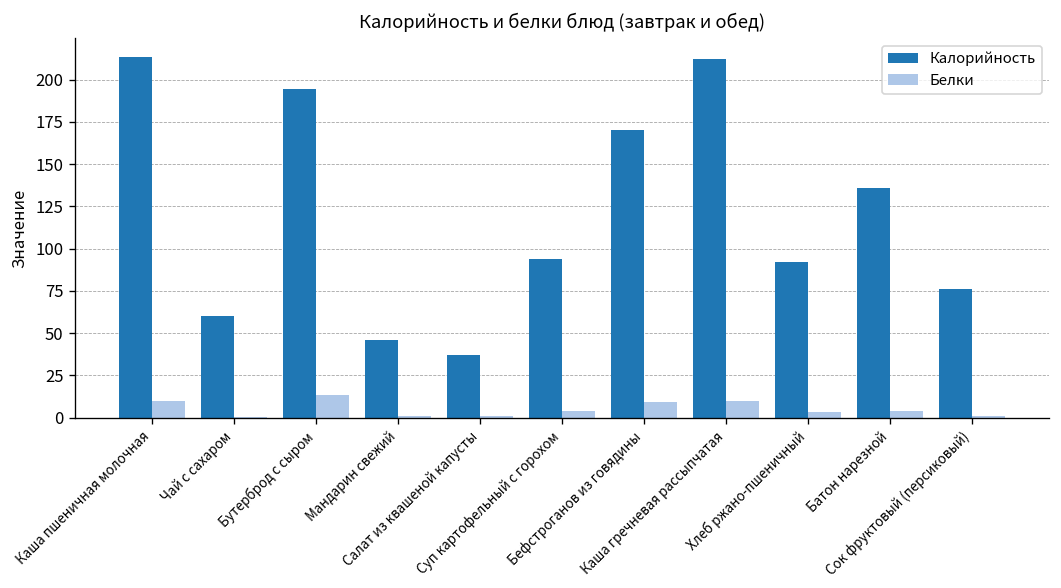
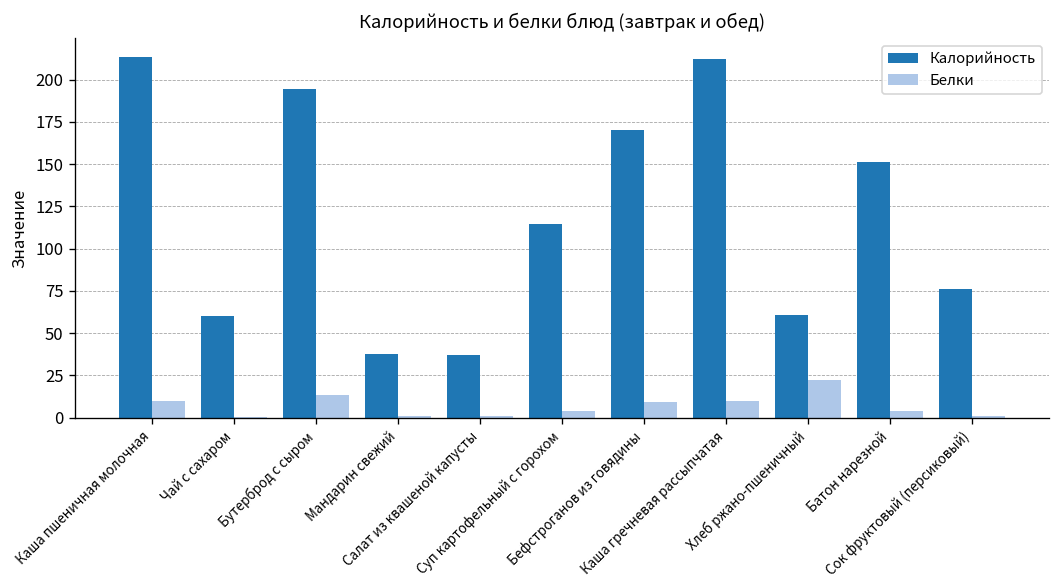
Калорийность, Мандарин свежий: 46 -> 38
Калорийность, Суп картофельный с горохом: 94 -> 115
Калорийность, Хлеб ржано-пшеничный: 92 -> 61
Белки, Хлеб ржано-пшеничный: 3 -> 23
Калорийность, Батон нарезной: 136 -> 151
